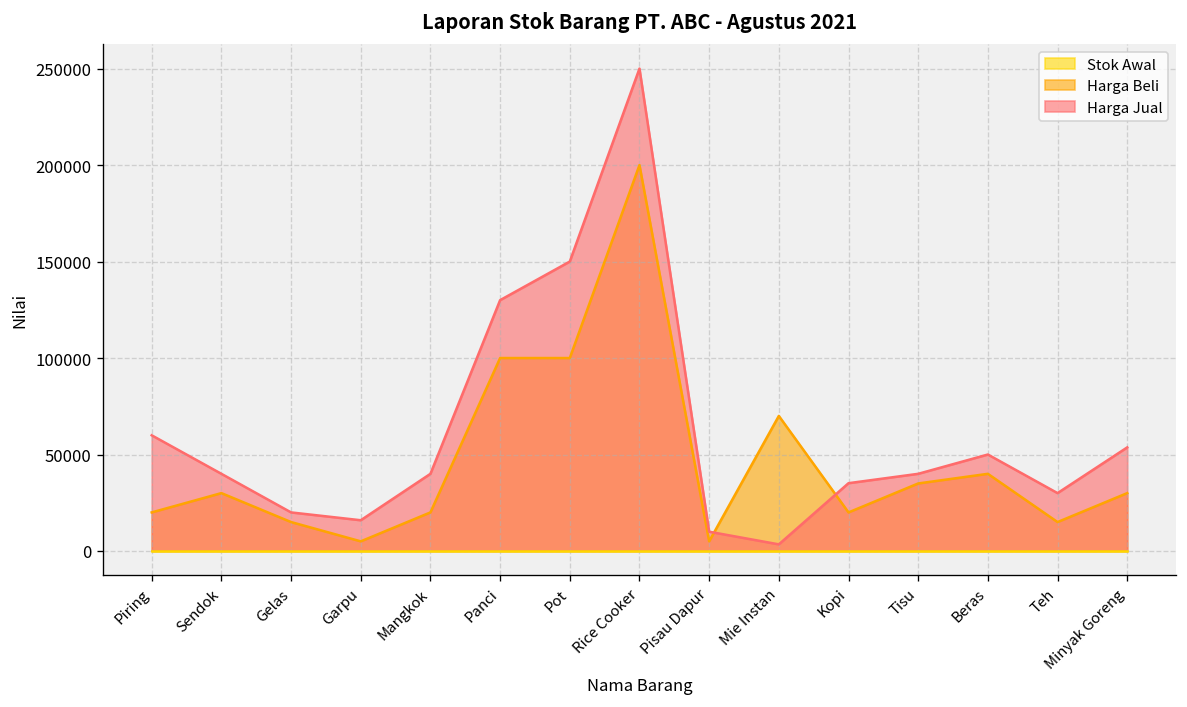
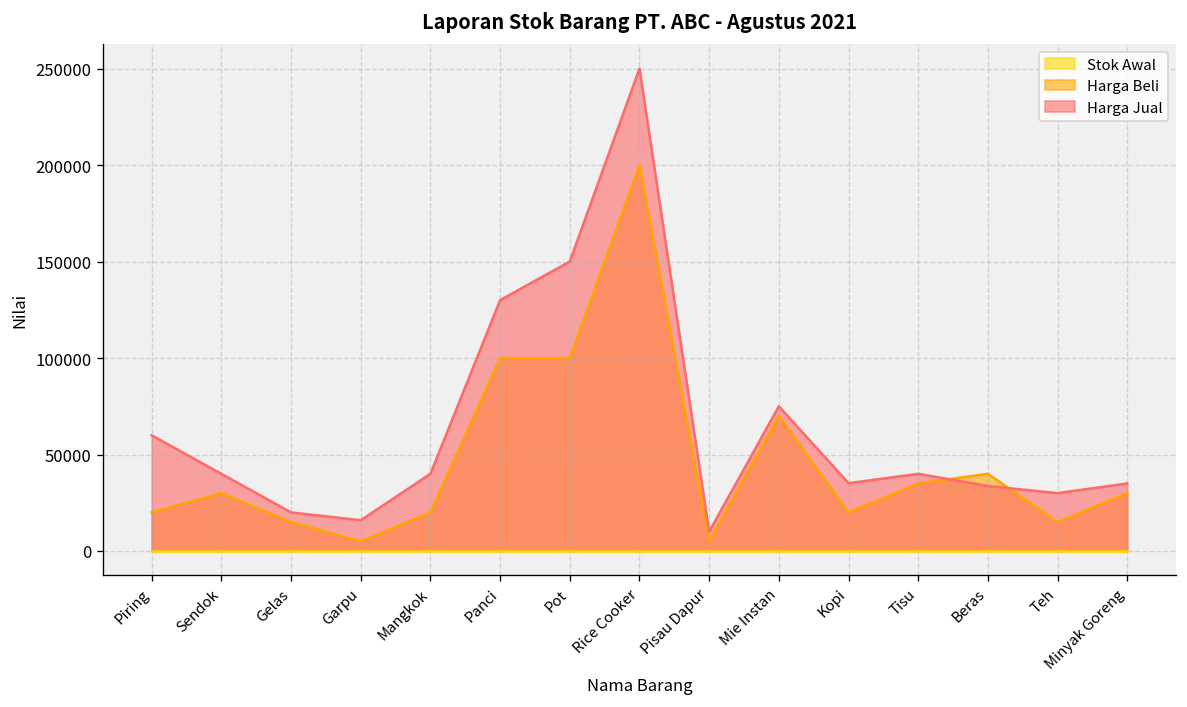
Harga Jual, Mie Instan: 3000 -> 75000
Harga Jual, Beras: 50000 -> 34000
Harga Jual, Minyak Goreng: 54000 -> 35000
